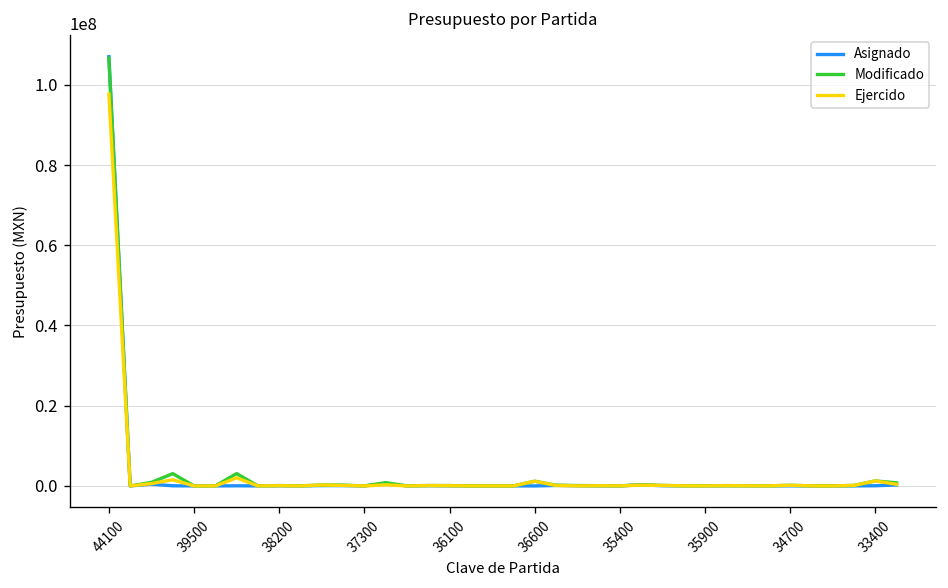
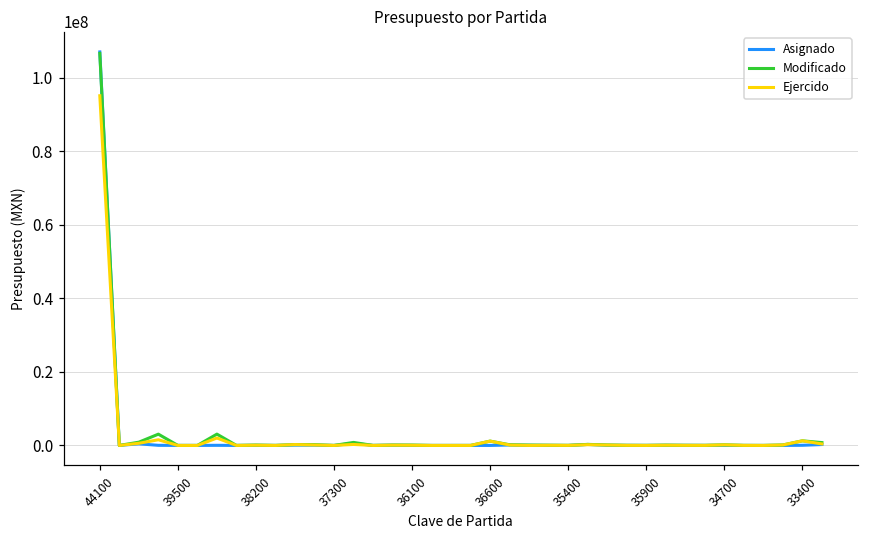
Ejercido, 44100: 98000000 -> 95000000
